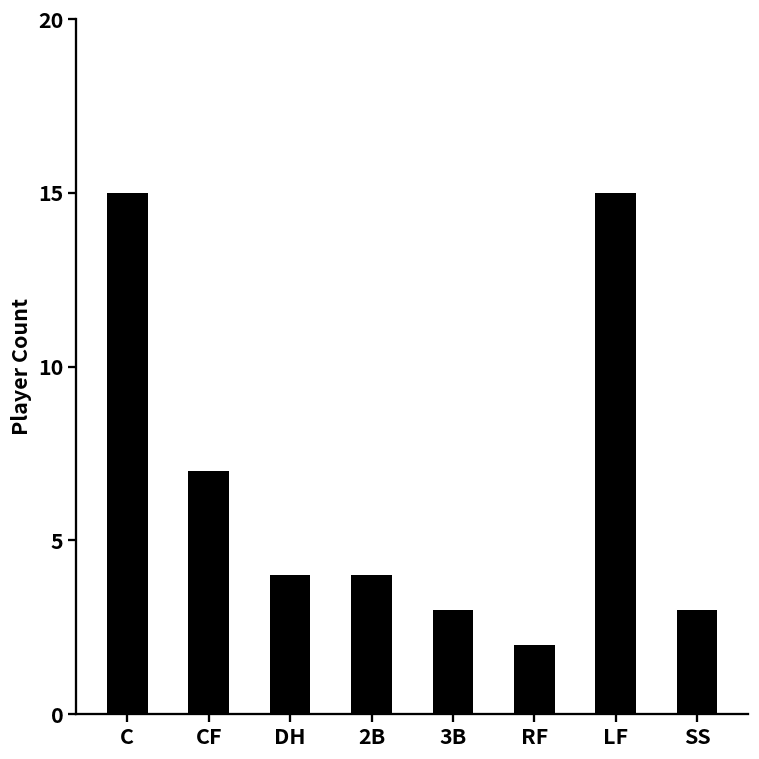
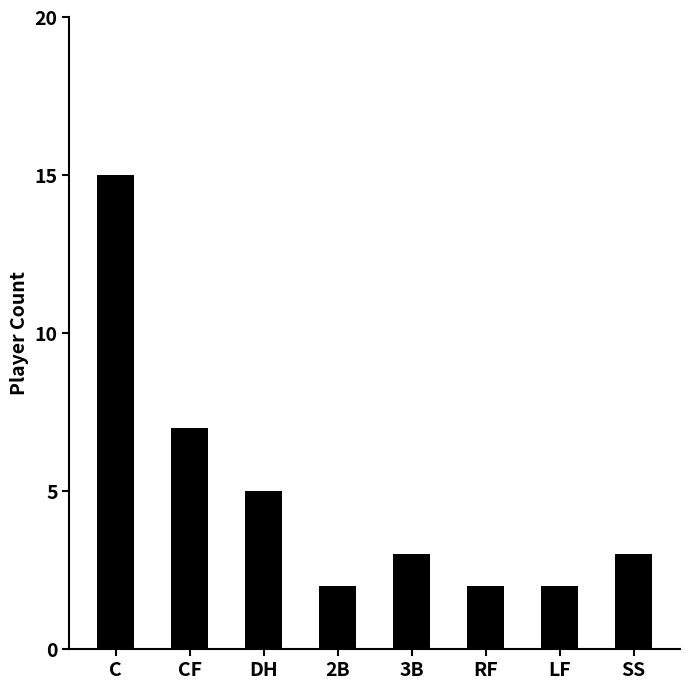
DH: 4 -> 5
2B: 4 -> 2
LF: 15 -> 2
